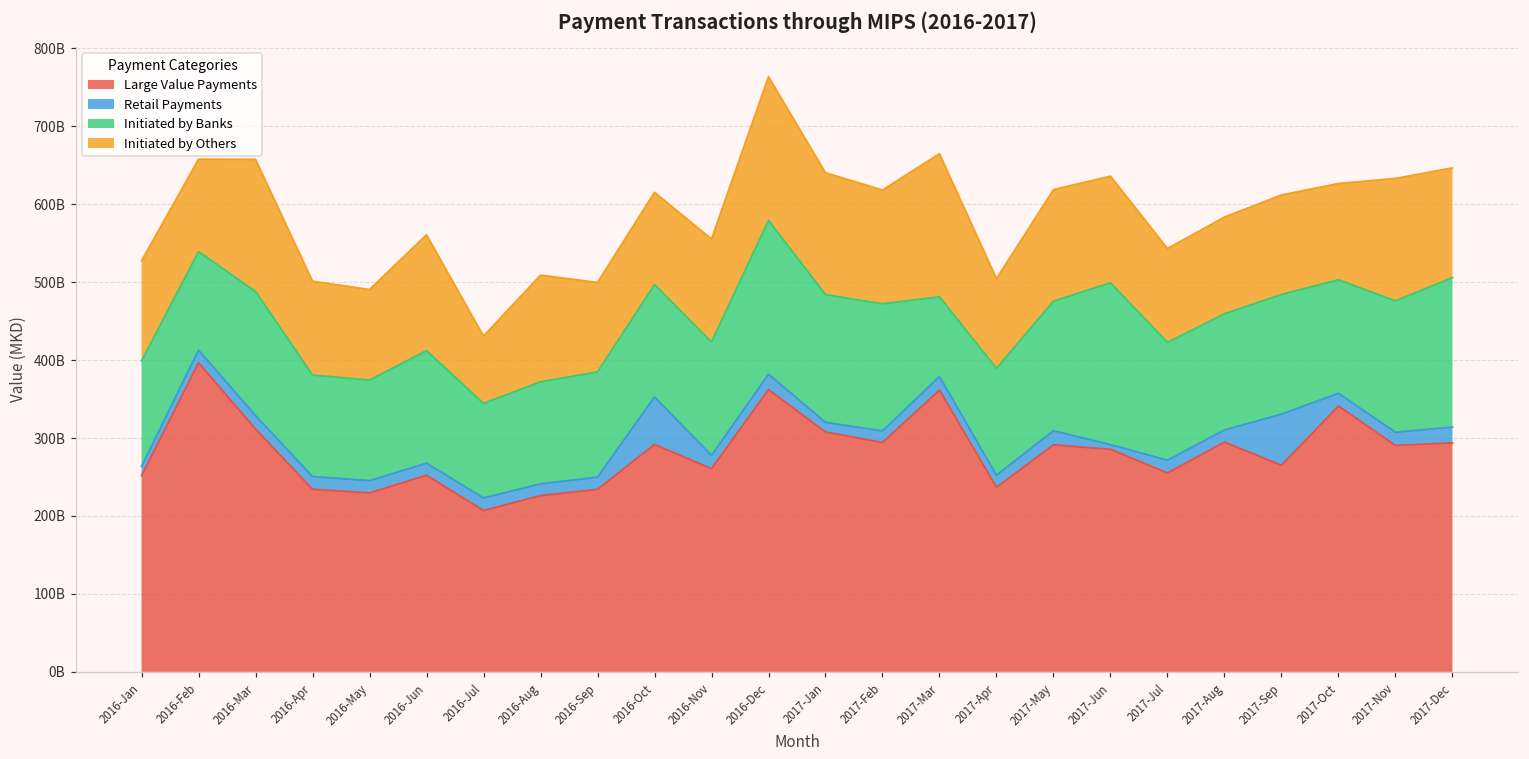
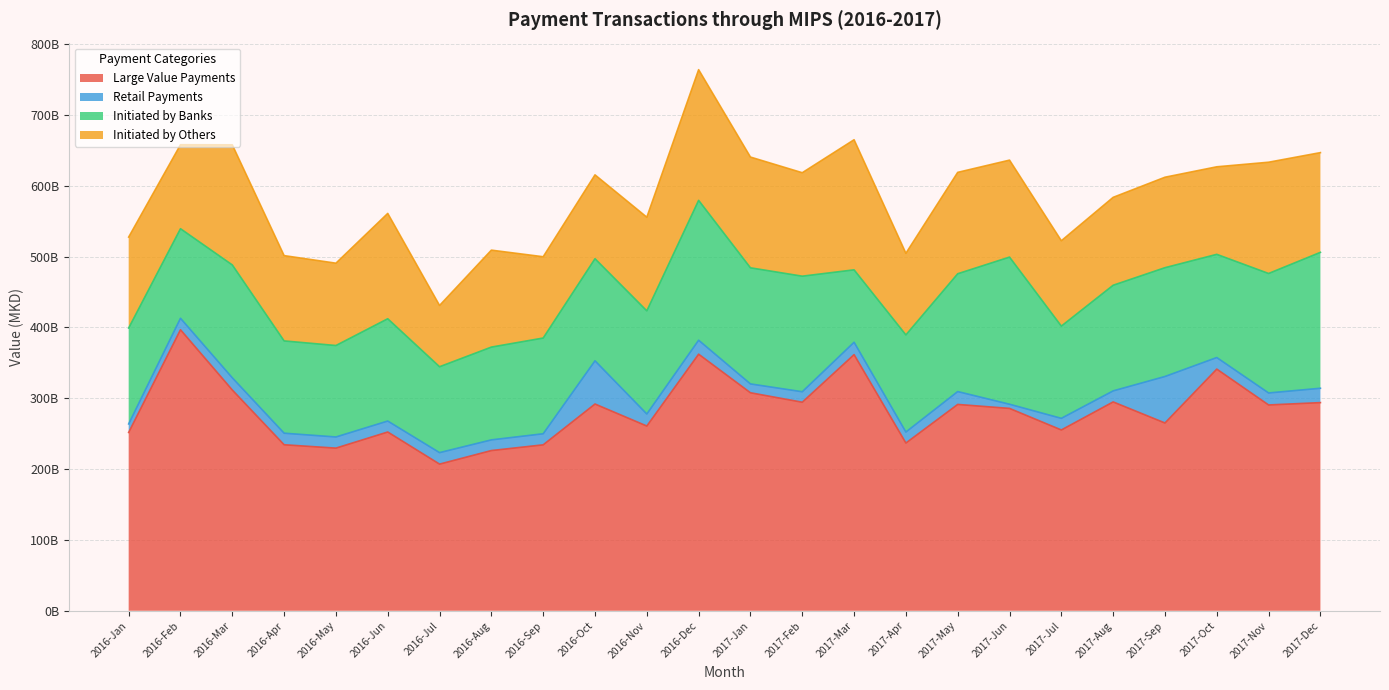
Initiated by Banks, 2017-Jul: 150000000000 -> 130000000000
